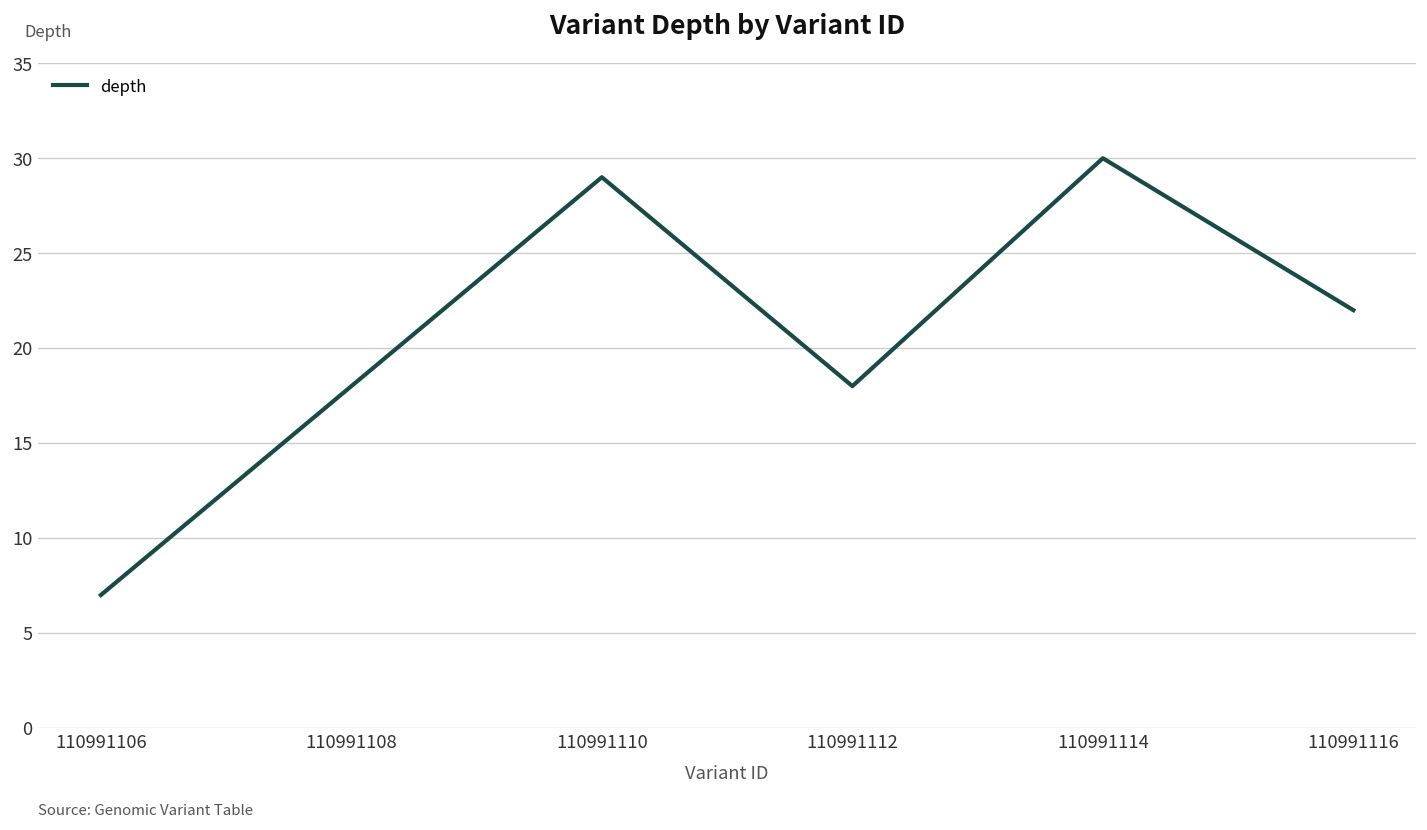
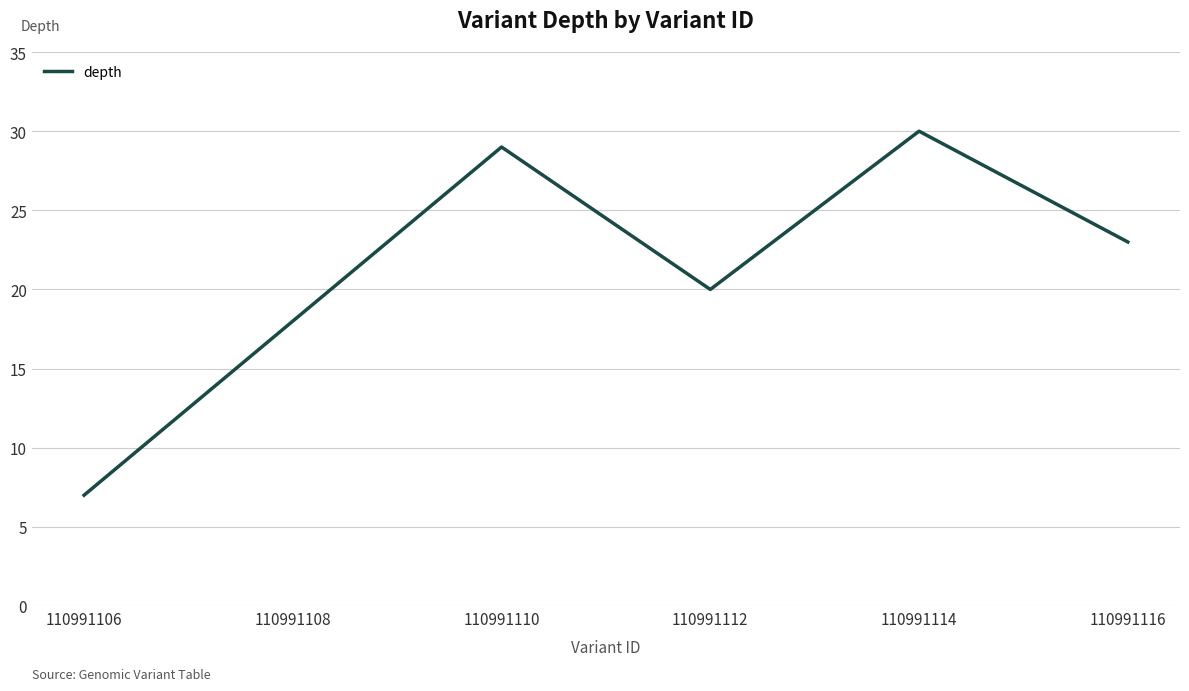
110991112: 18 -> 20
110991116: 22 -> 23
